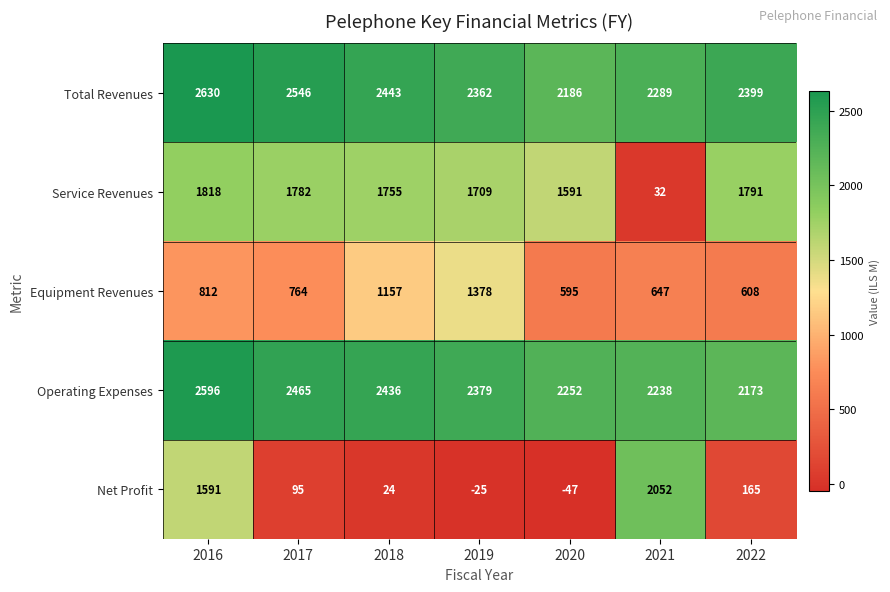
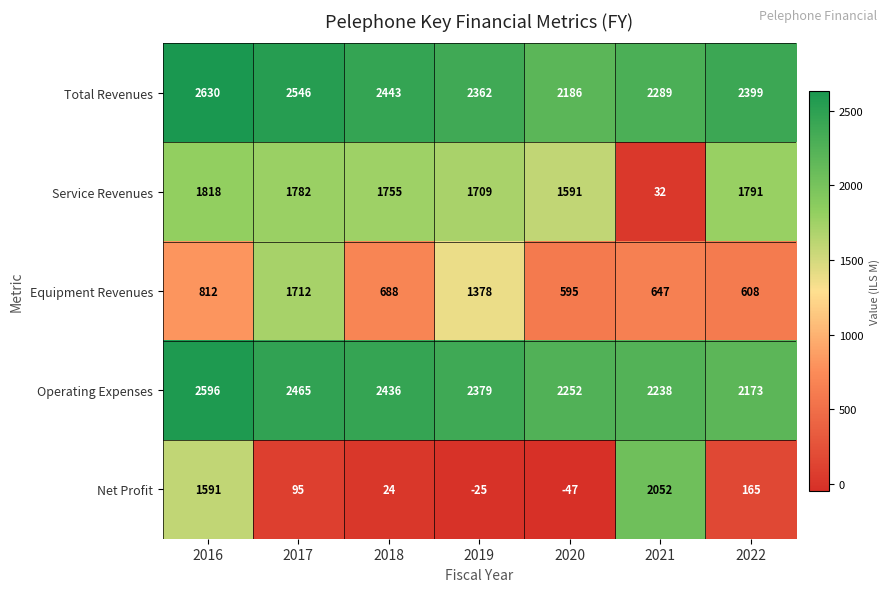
Equipment Revenues, 2017: 764 -> 1712
Equipment Revenues, 2018: 1157 -> 688
